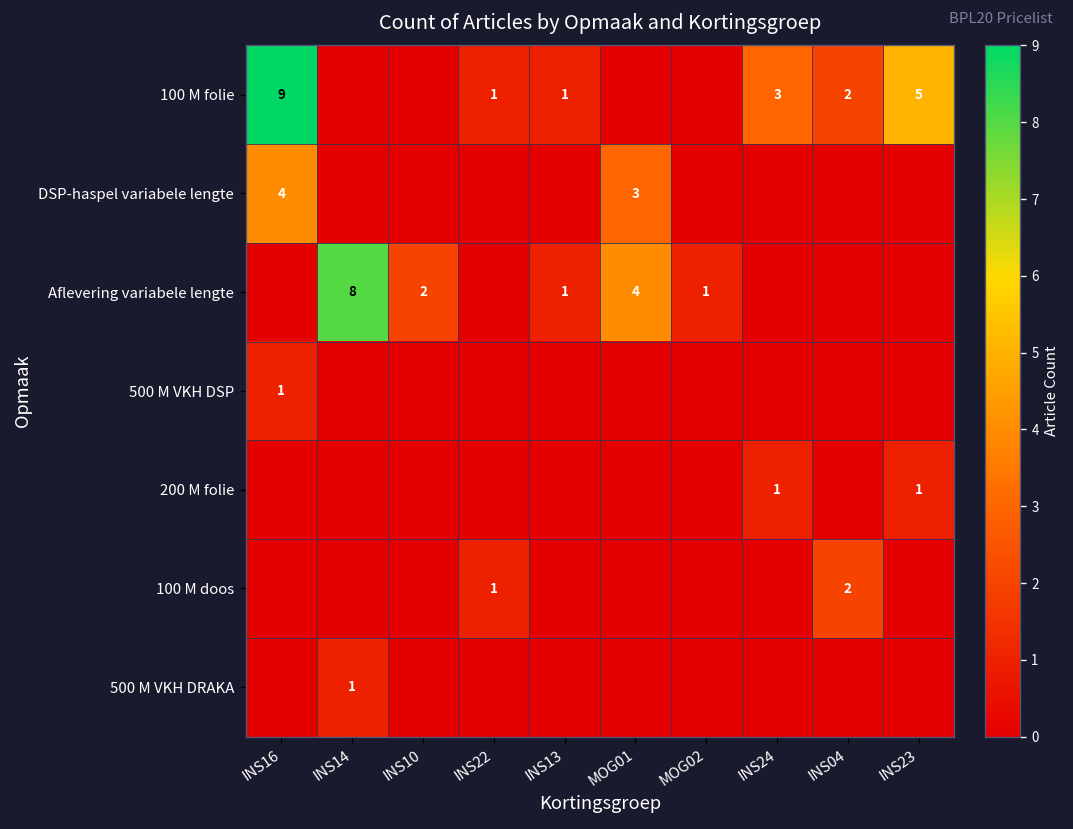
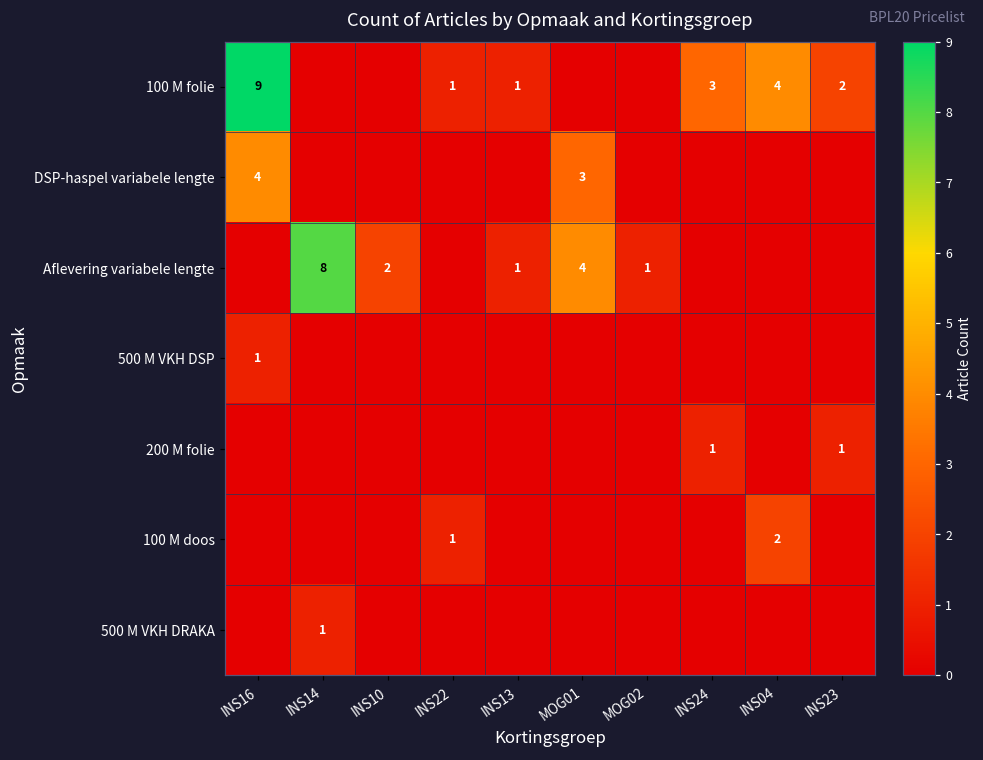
100 M folie, INS04: 2 -> 4
100 M folie, INS23: 5 -> 2
